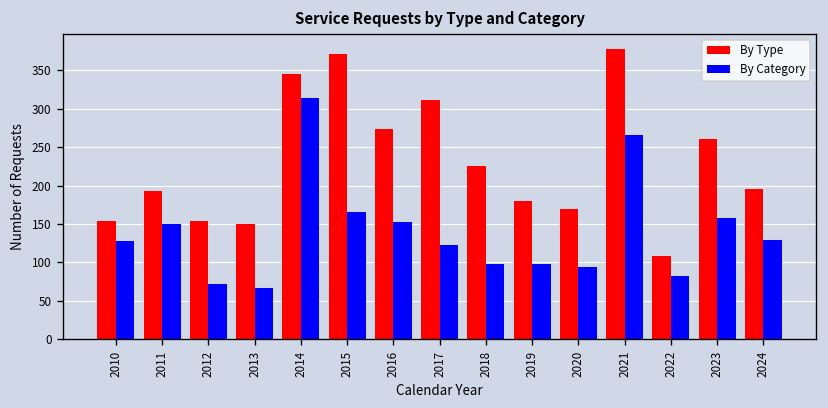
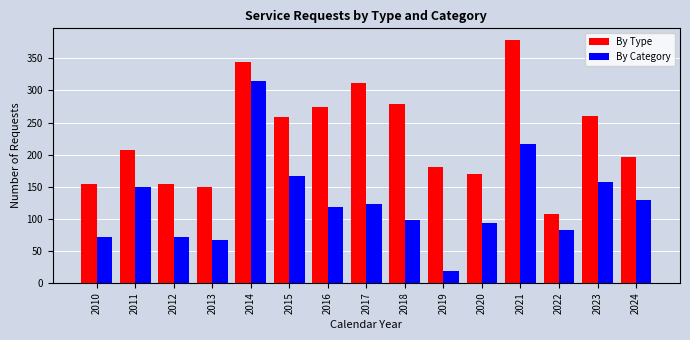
By Category, 2010: 130 -> 70
By Type, 2011: 190 -> 210
By Type, 2015: 370 -> 260
By Category, 2016: 150 -> 120
By Type, 2018: 230 -> 280
By Category, 2019: 100 -> 20
By Category, 2021: 270 -> 220
